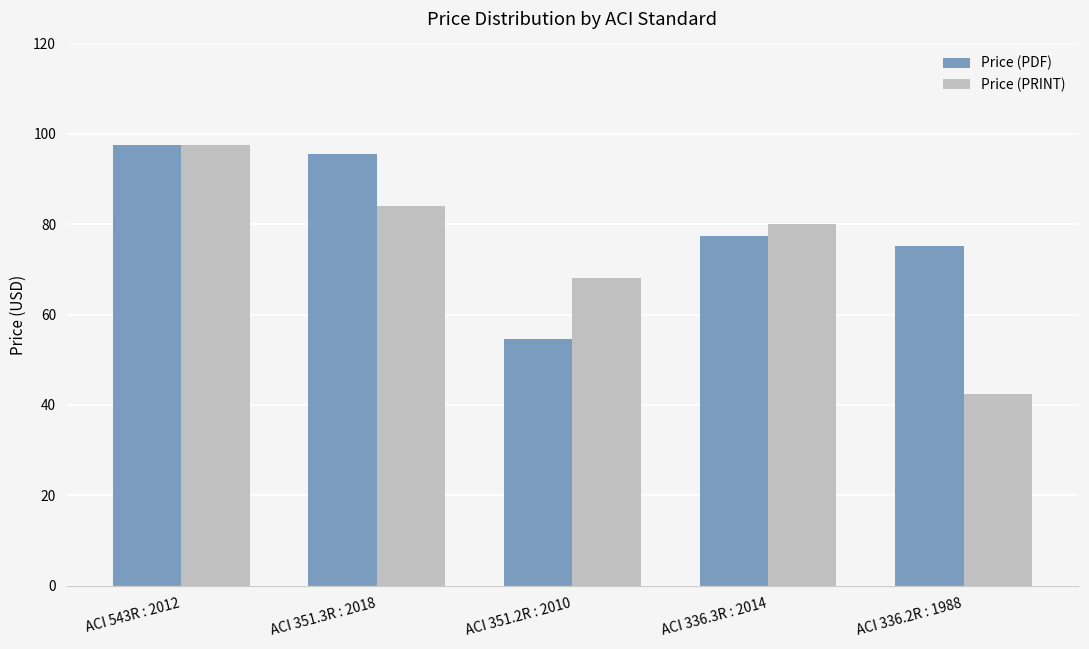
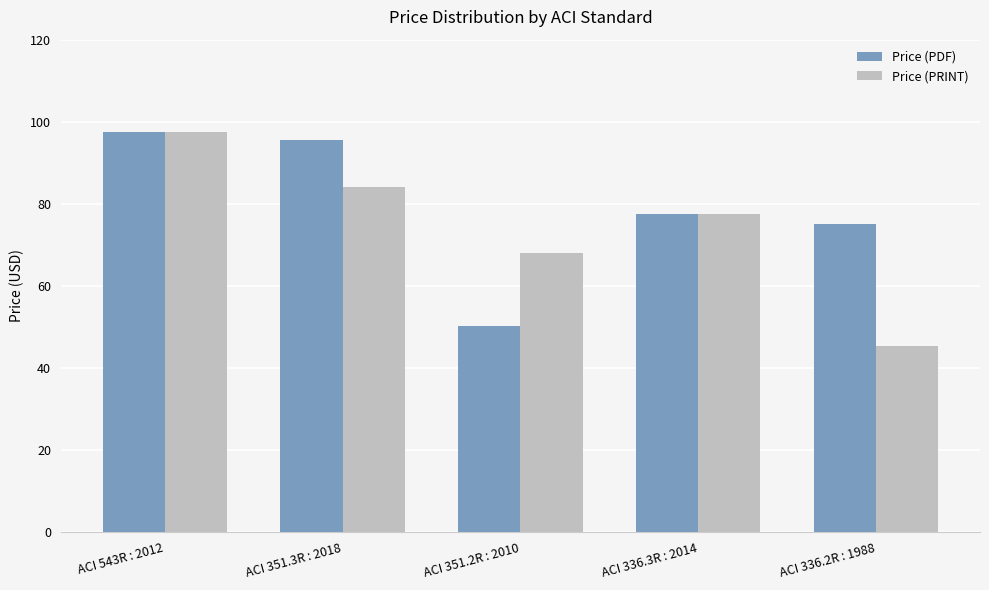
Price (PDF), ACI 351.2R : 2010: 55 -> 50
Price (PRINT), ACI 336.3R : 2014: 80 -> 78
Price (PRINT), ACI 336.2R : 1988: 43 -> 46
